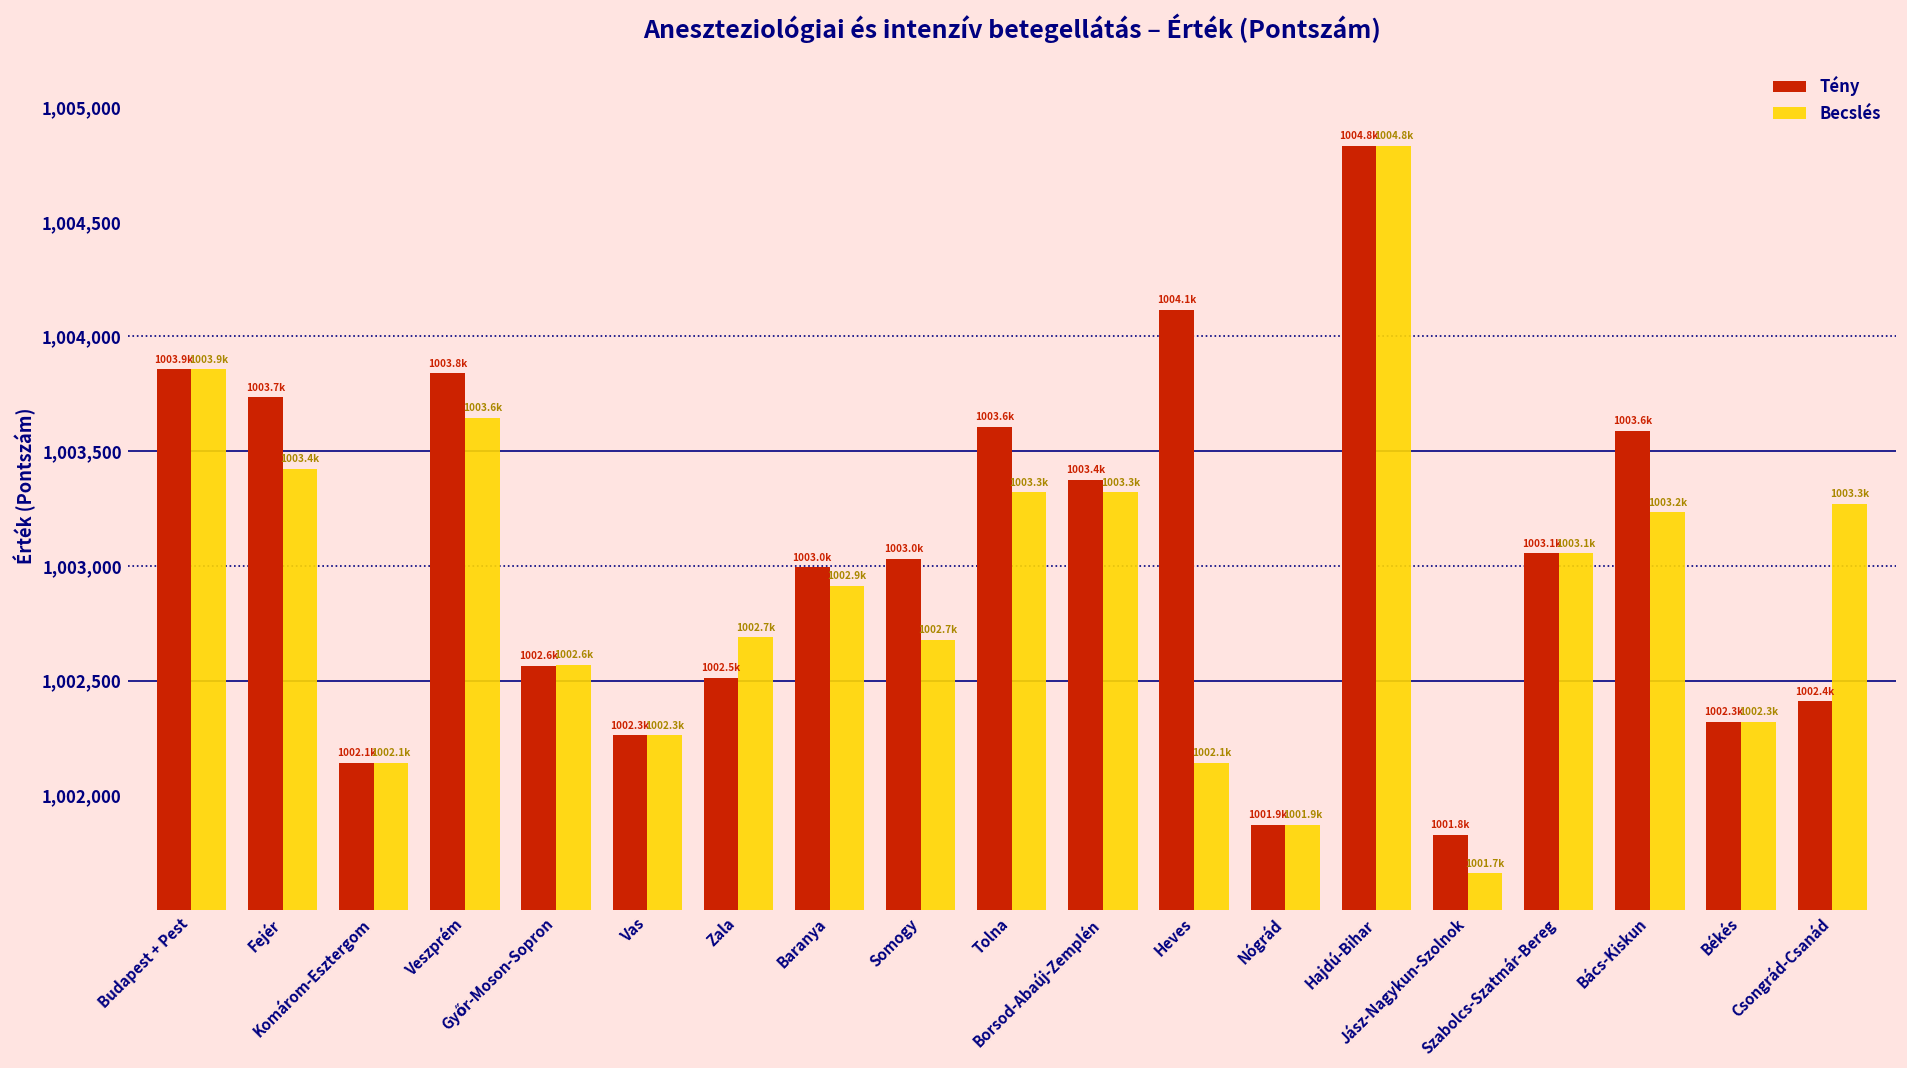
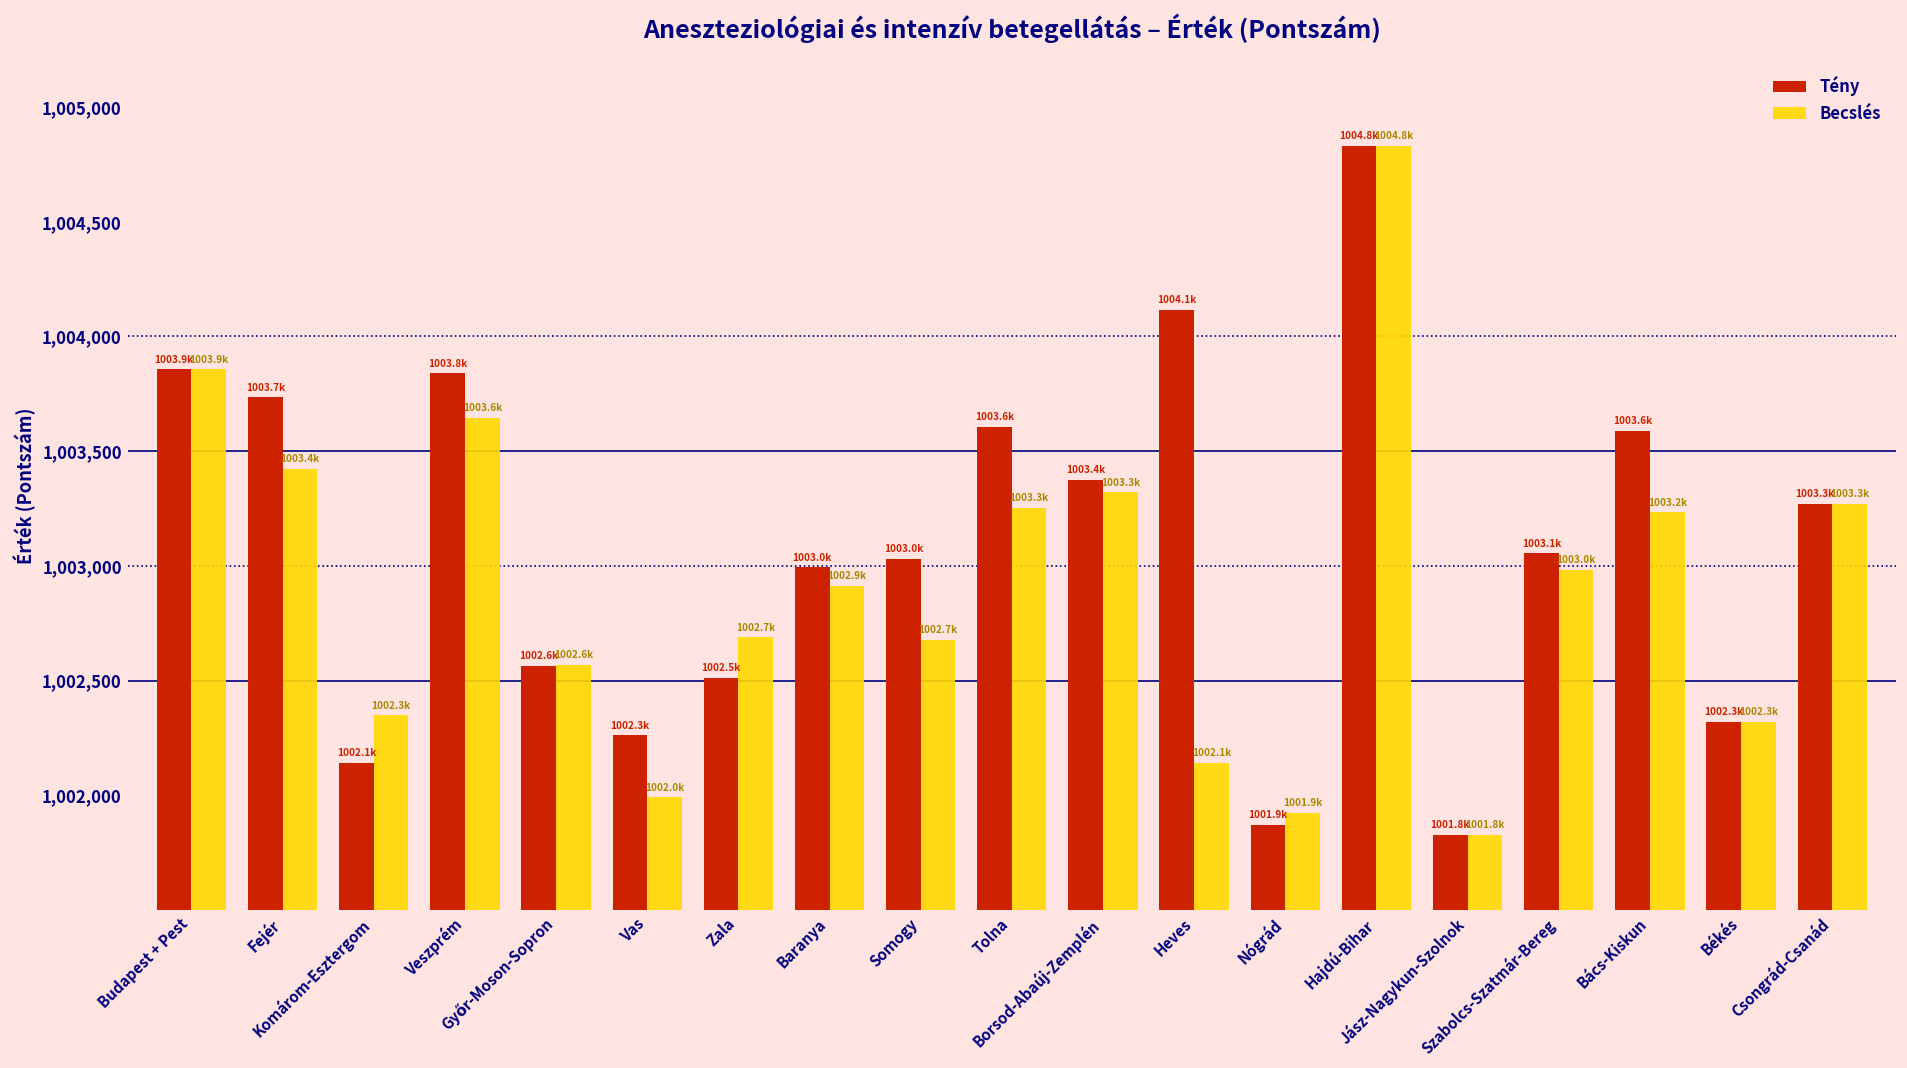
Becslés, Komárom-Esztergom: 1002.1k -> 1002.3k
Becslés, Vas: 1002.3k -> 1002.0k
Becslés, Tolna: 1,003,320 -> 1,003,250
Becslés, Nógrád: 1,001,870 -> 1,001,920
Becslés, Jász-Nagykun-Szolnok: 1001.7k -> 1001.8k
Becslés, Szabolcs-Szatmár-Bereg: 1003.1k -> 1003.0k
Tény, Csongrád-Csanád: 1002.4k -> 1003.3k
